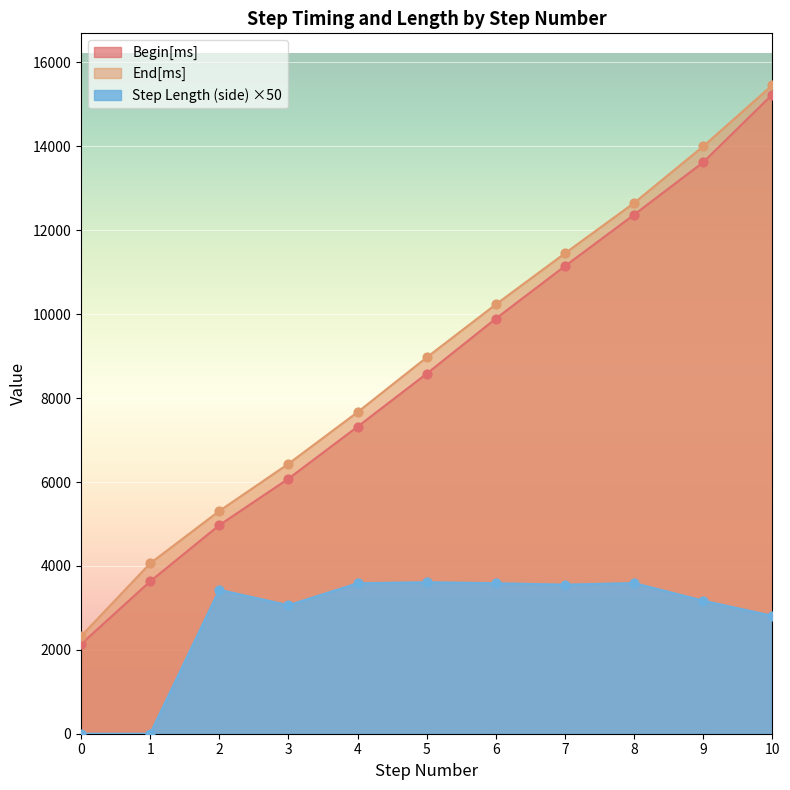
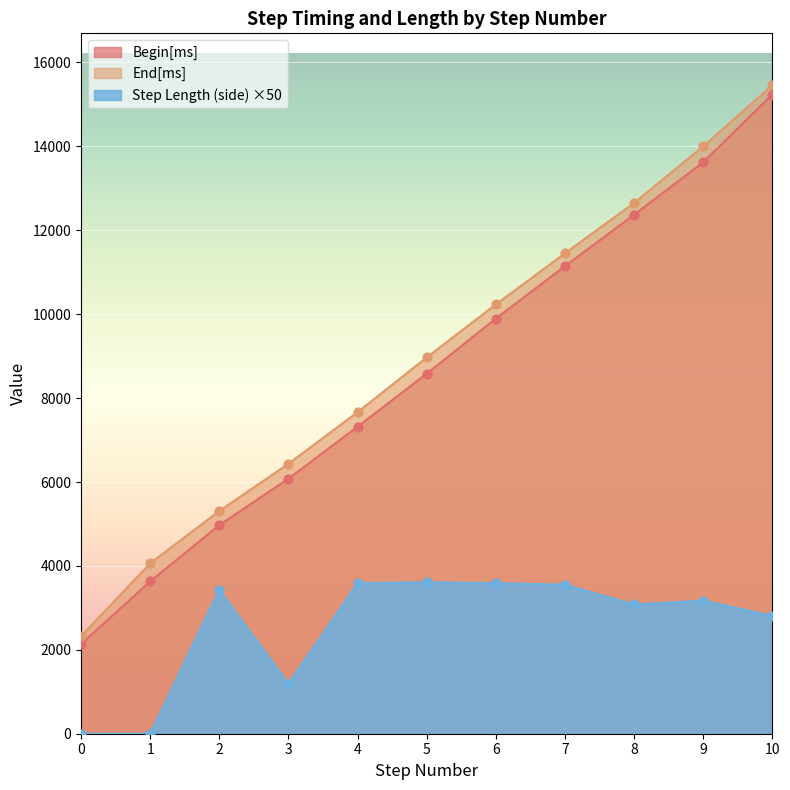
Step Length (side) ×50, 3: 3100 -> 1200
Step Length (side) ×50, 8: 3600 -> 3100
